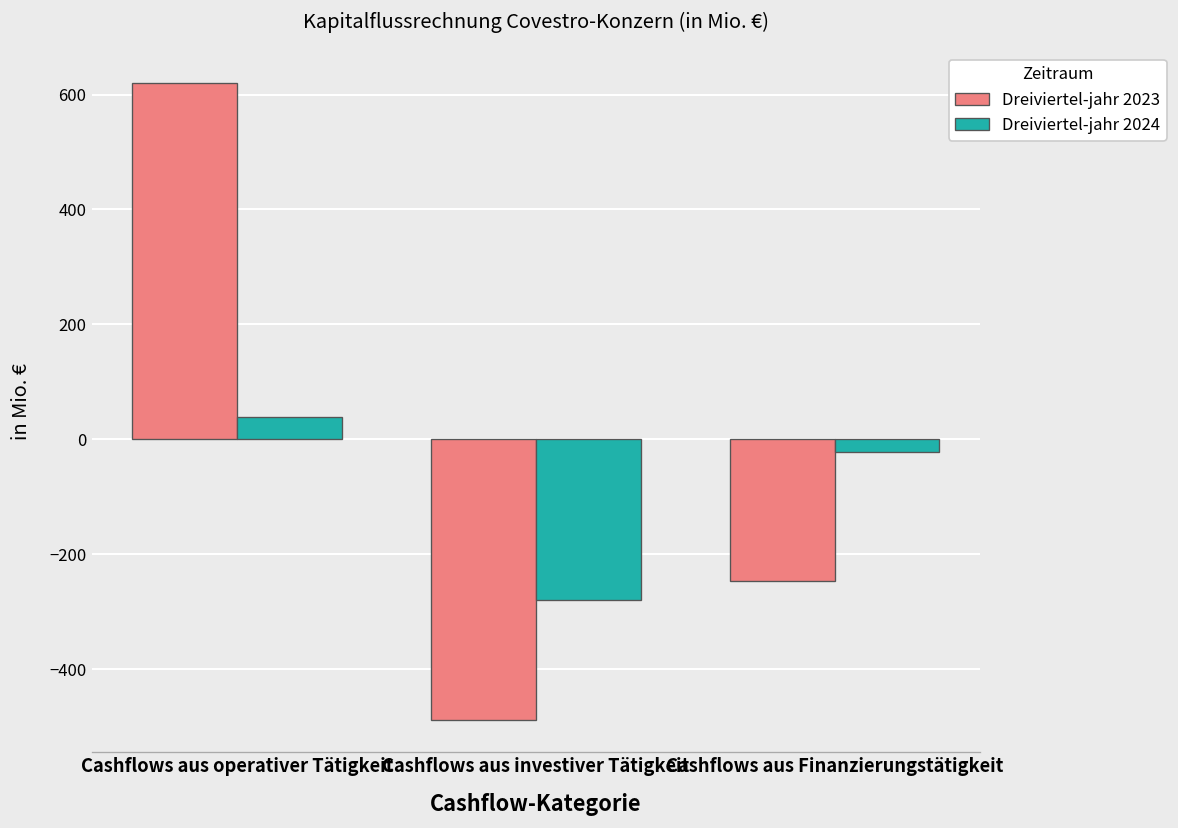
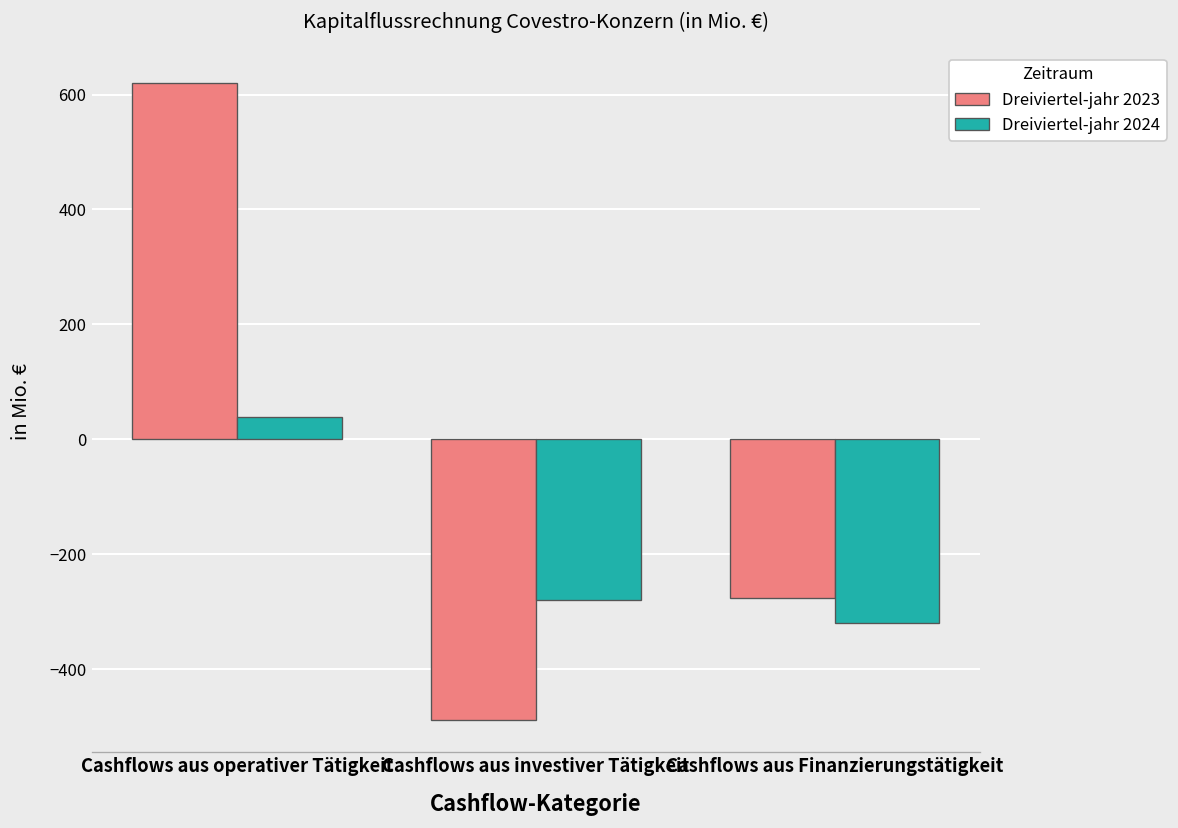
Dreiviertel-jahr 2023, Cashflows aus Finanzierungstätigkeit: -250 -> -280
Dreiviertel-jahr 2024, Cashflows aus Finanzierungstätigkeit: -20 -> -320
